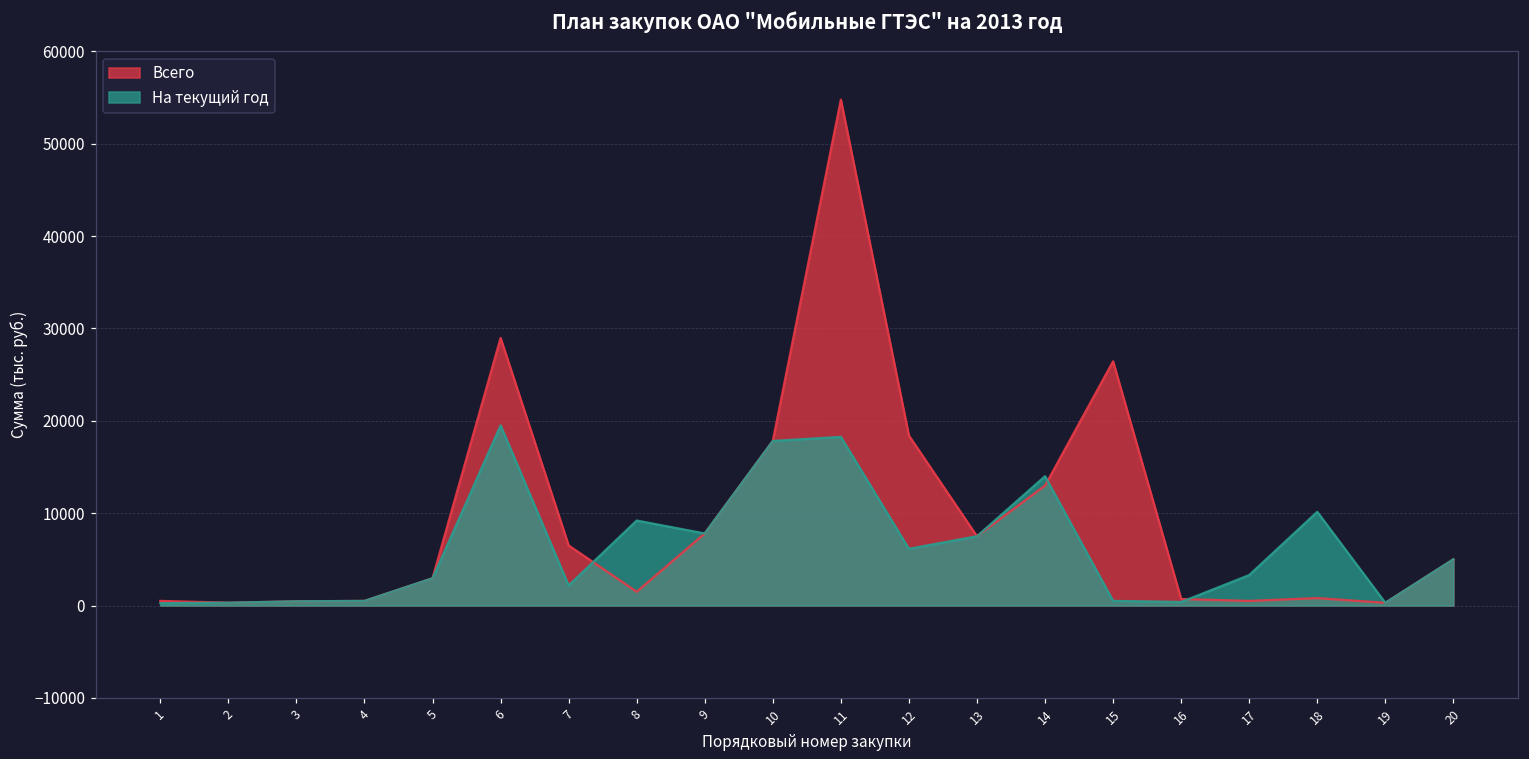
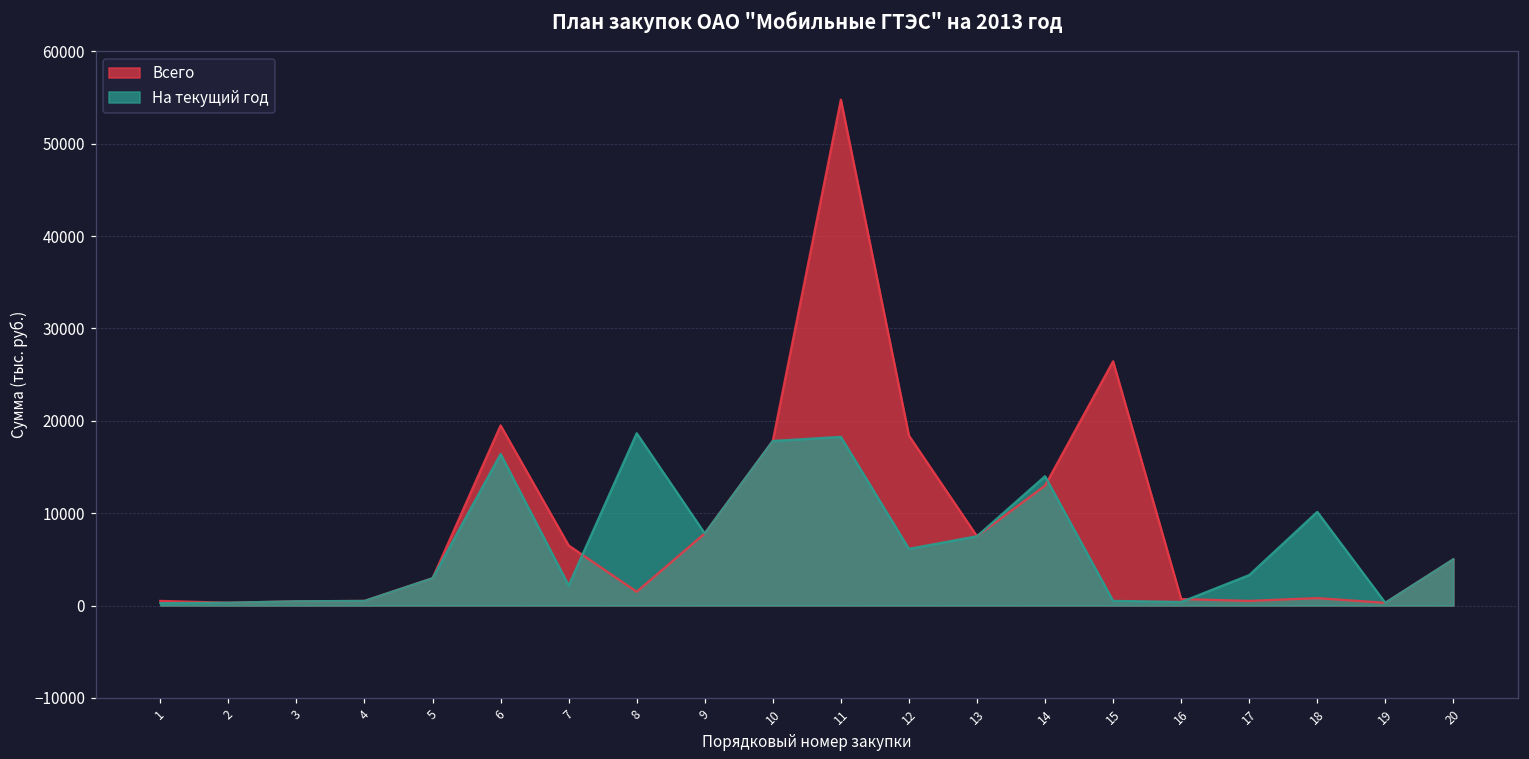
Всего, 6: 29000 -> 20000
На текущий год, 6: 20000 -> 16000
На текущий год, 8: 9000 -> 19000
